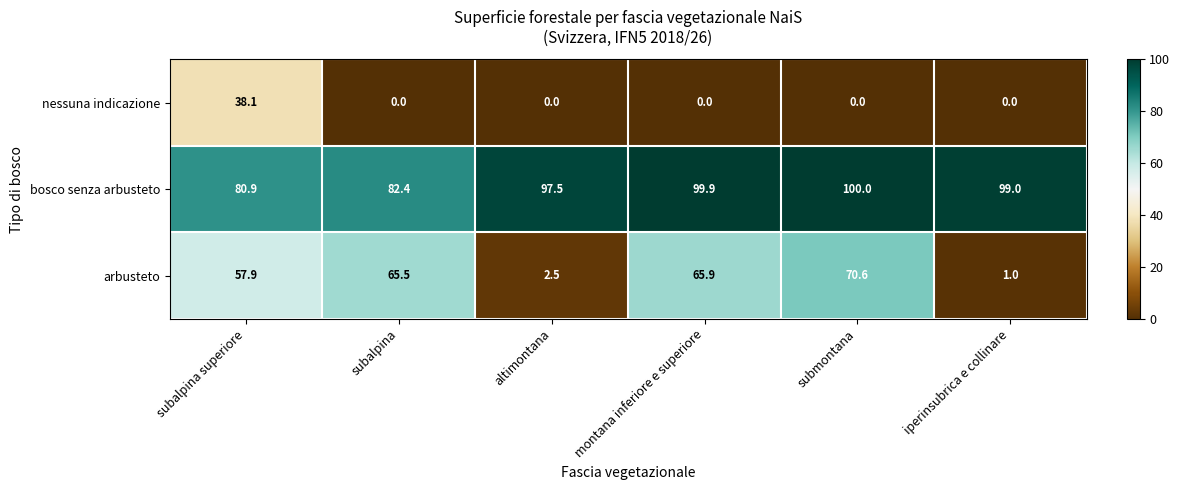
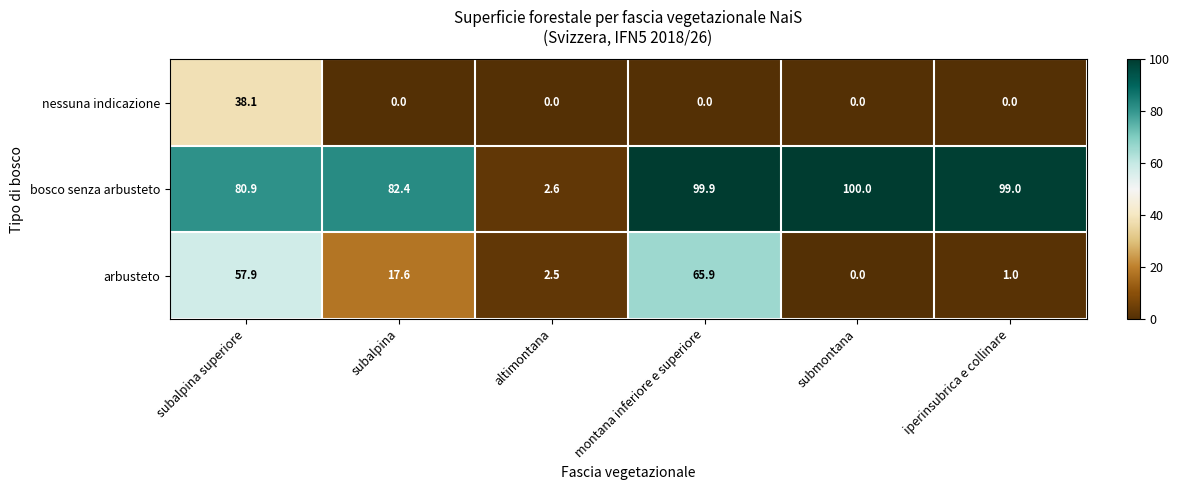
bosco senza arbusteto, altimontana: 97.5 -> 2.6
arbusteto, subalpina: 65.5 -> 17.6
arbusteto, submontana: 70.6 -> 0.0
